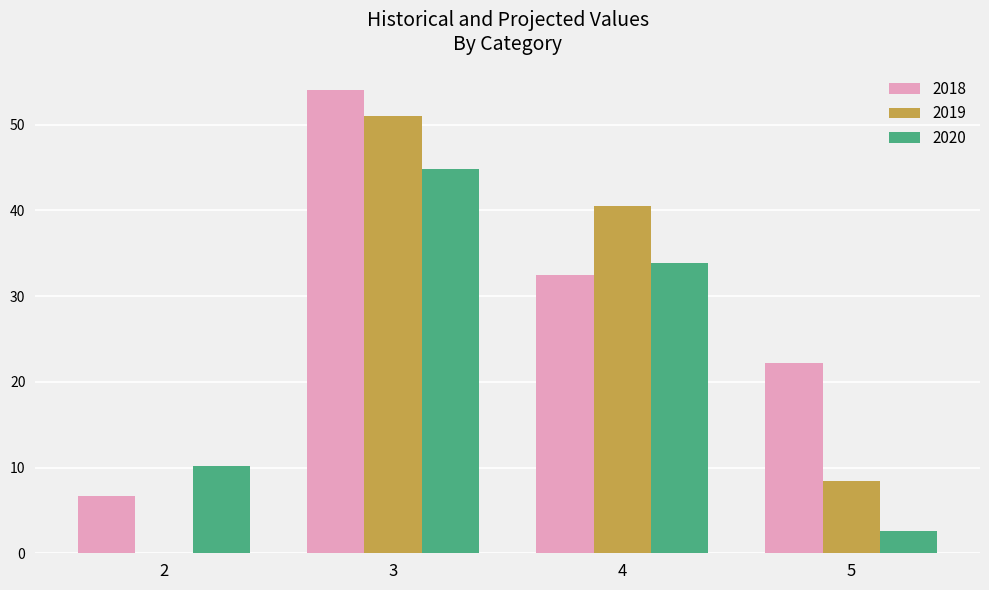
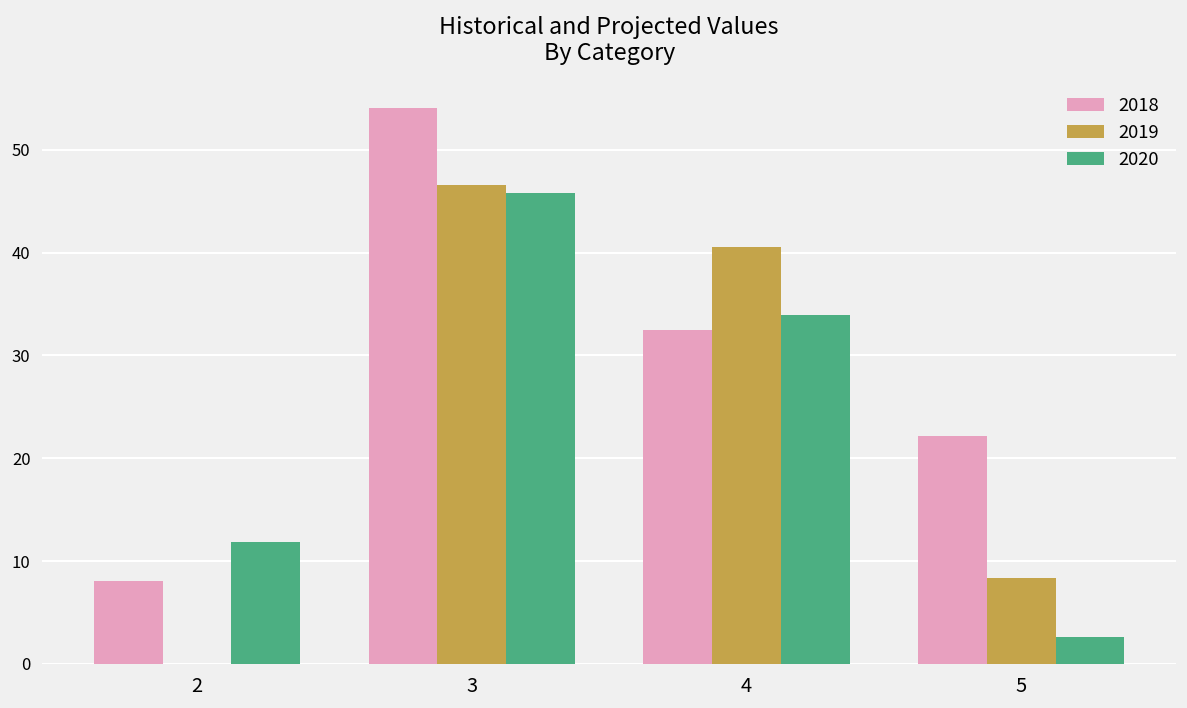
2018, 2: 7 -> 8
2020, 2: 10 -> 12
2019, 3: 51 -> 47
2020, 3: 45 -> 46
